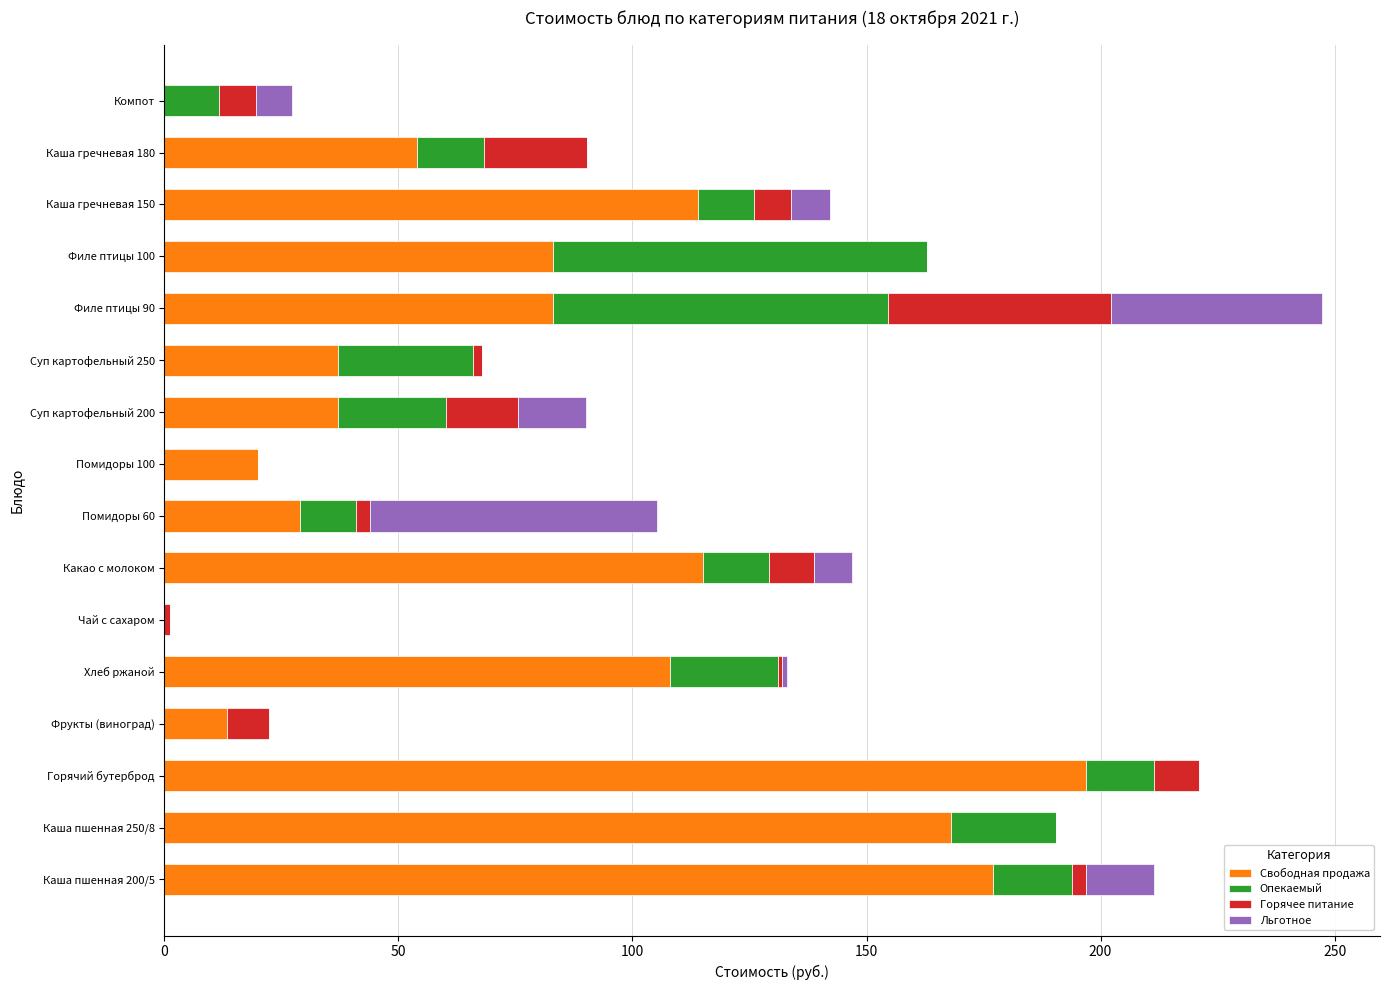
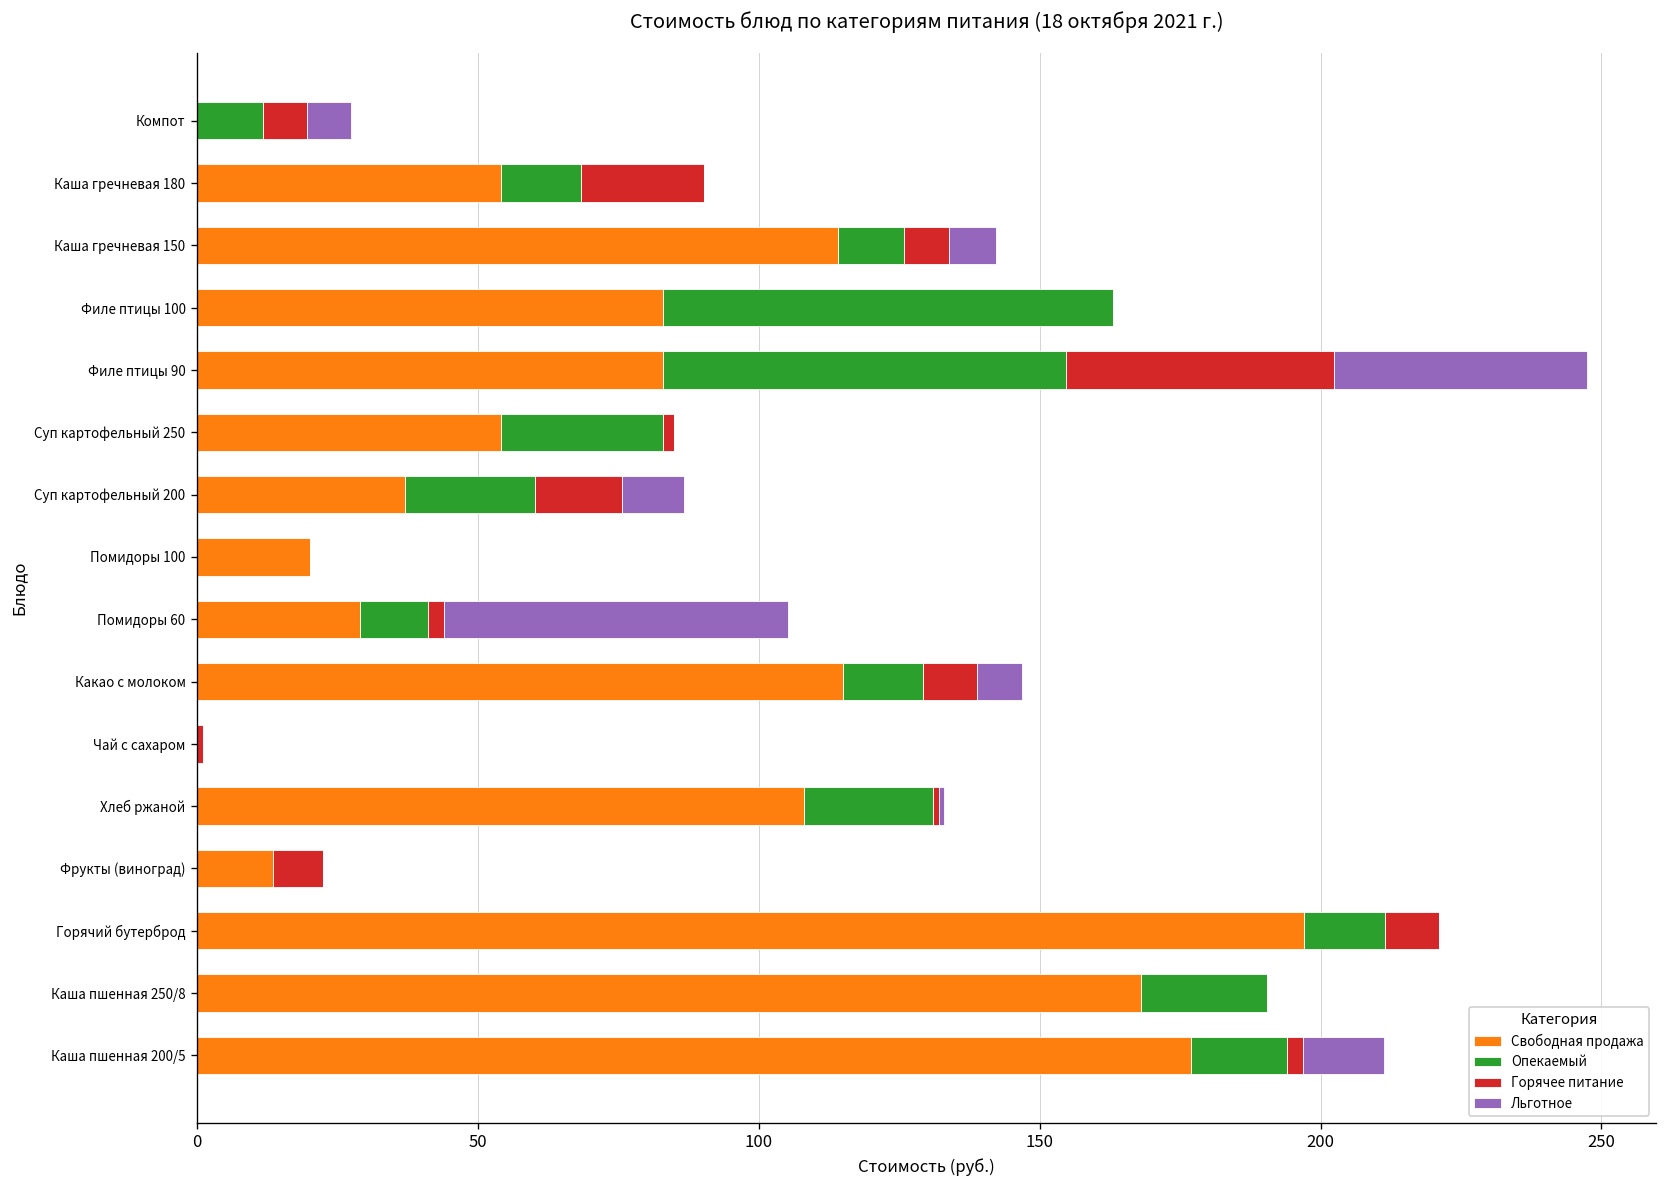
Свободная продажа, Суп картофельный 250: 37 -> 54
Льготное, Суп картофельный 200: 15 -> 11
